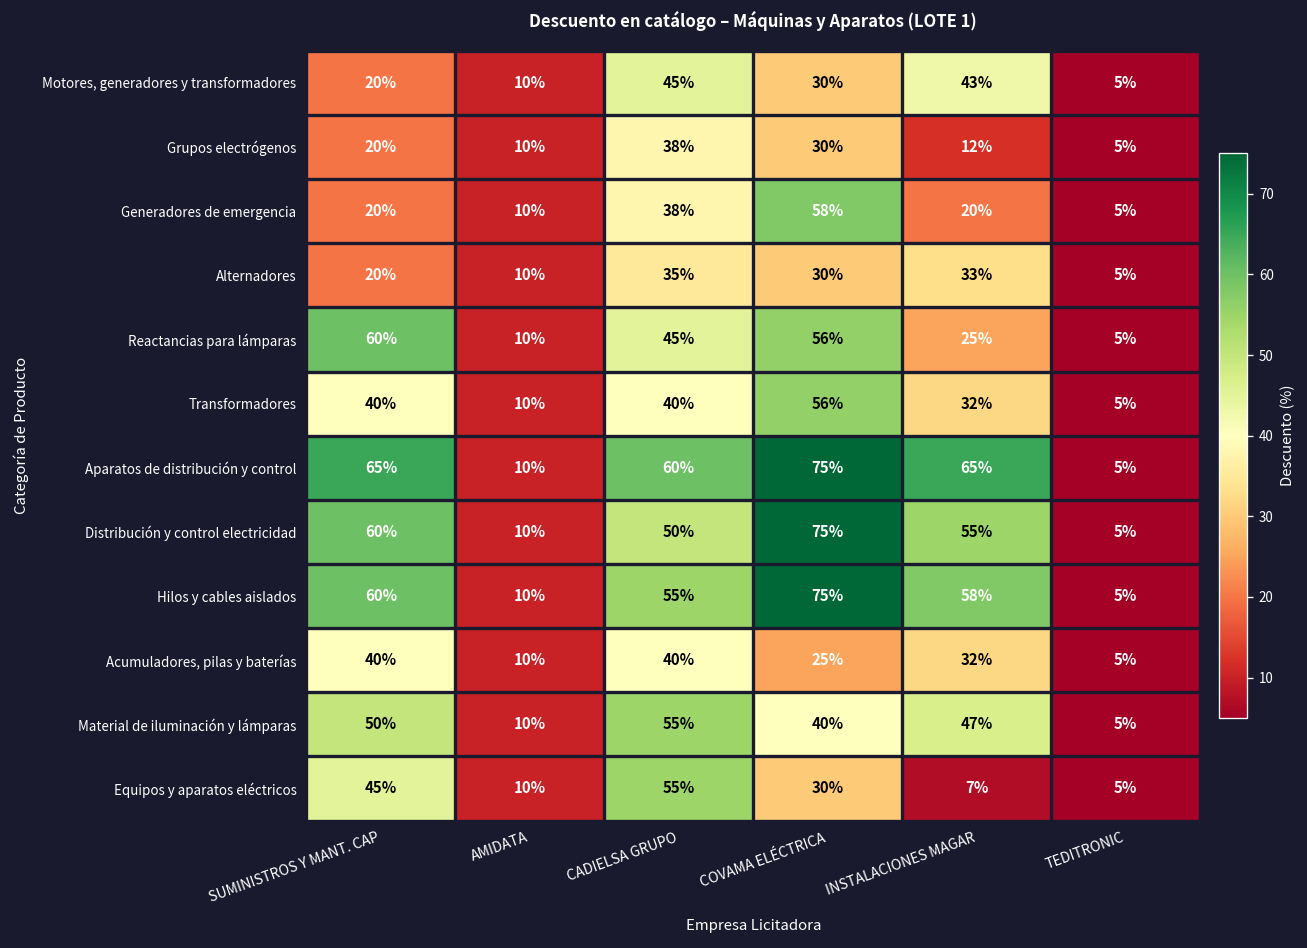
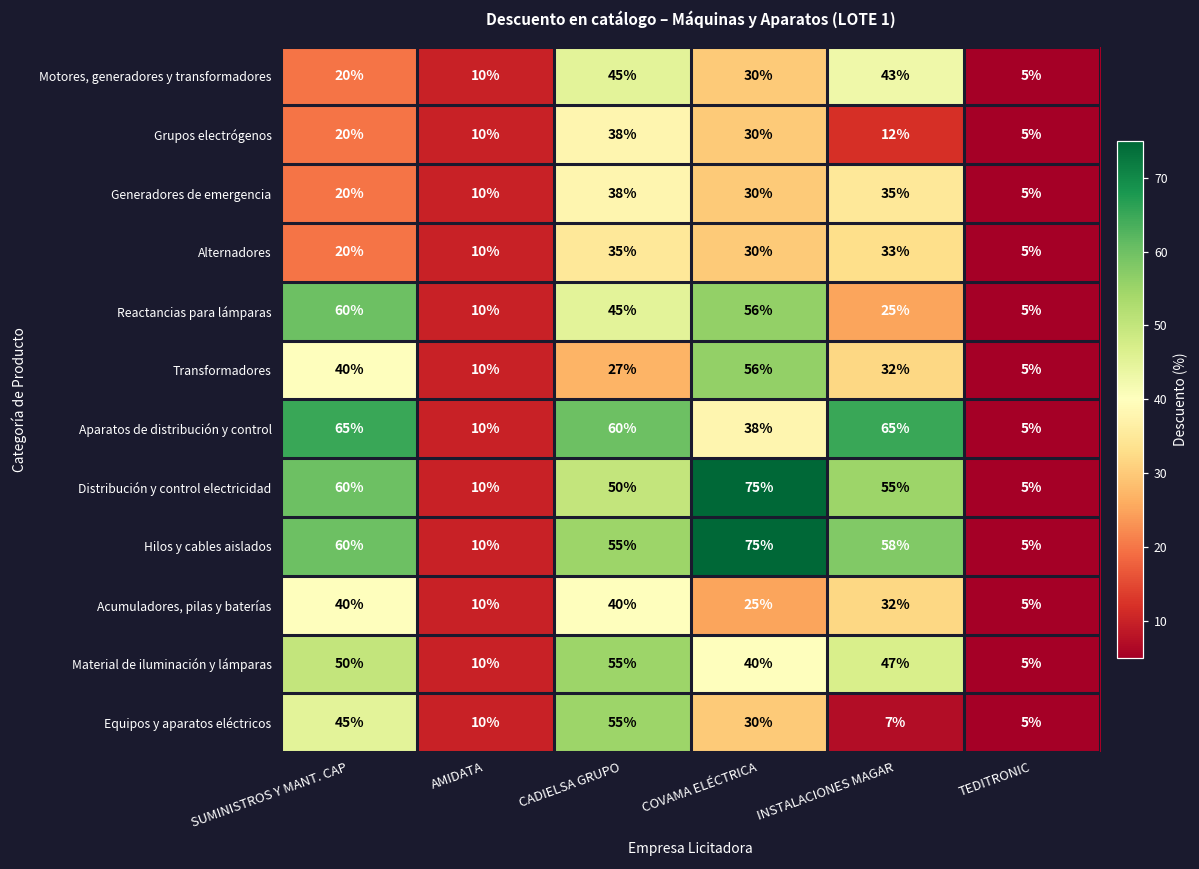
Generadores de emergencia, COVAMA ELÉCTRICA: 58% -> 30%
Generadores de emergencia, INSTALACIONES MAGAR: 20% -> 35%
Transformadores, CADIELSA GRUPO: 40% -> 27%
Aparatos de distribución y control, COVAMA ELÉCTRICA: 75% -> 38%
